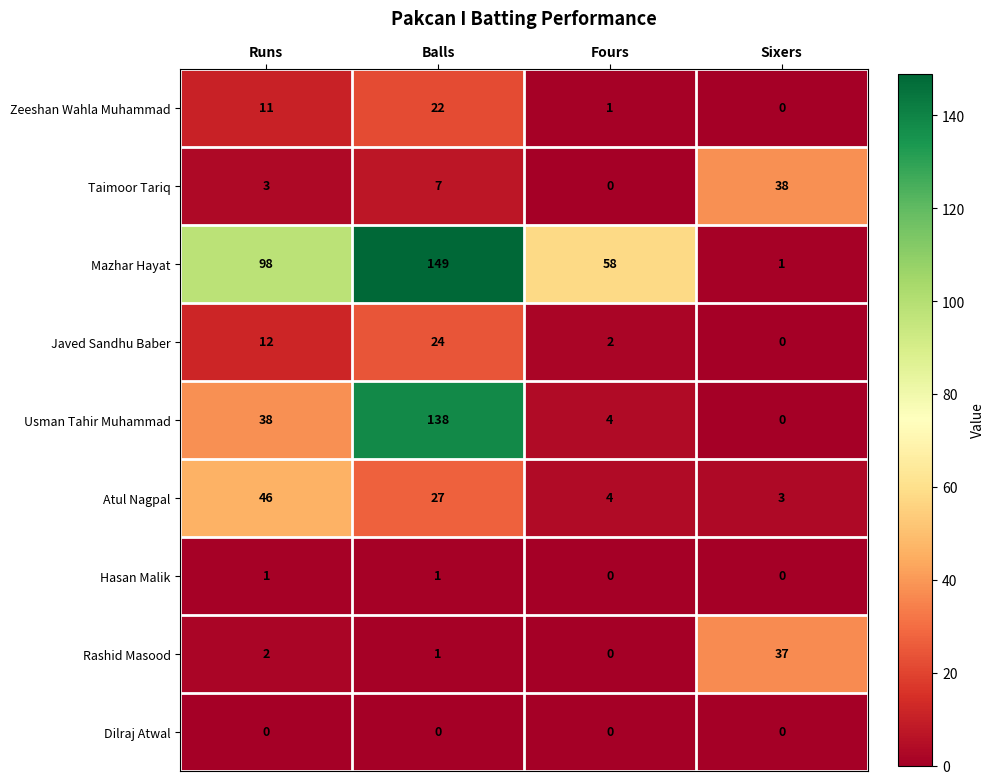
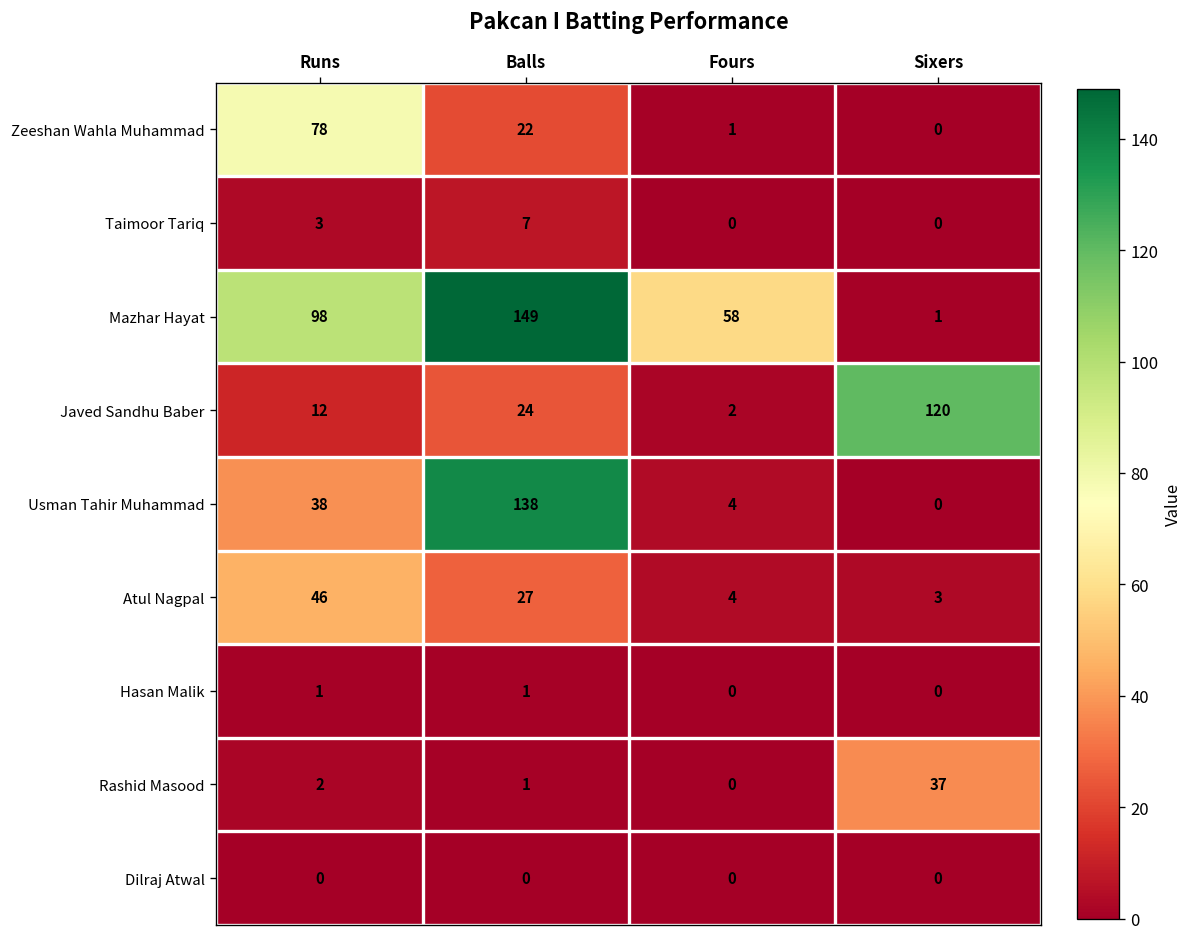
Zeeshan Wahla Muhammad, Runs: 11 -> 78
Taimoor Tariq, Sixers: 38 -> 0
Javed Sandhu Baber, Sixers: 0 -> 120
